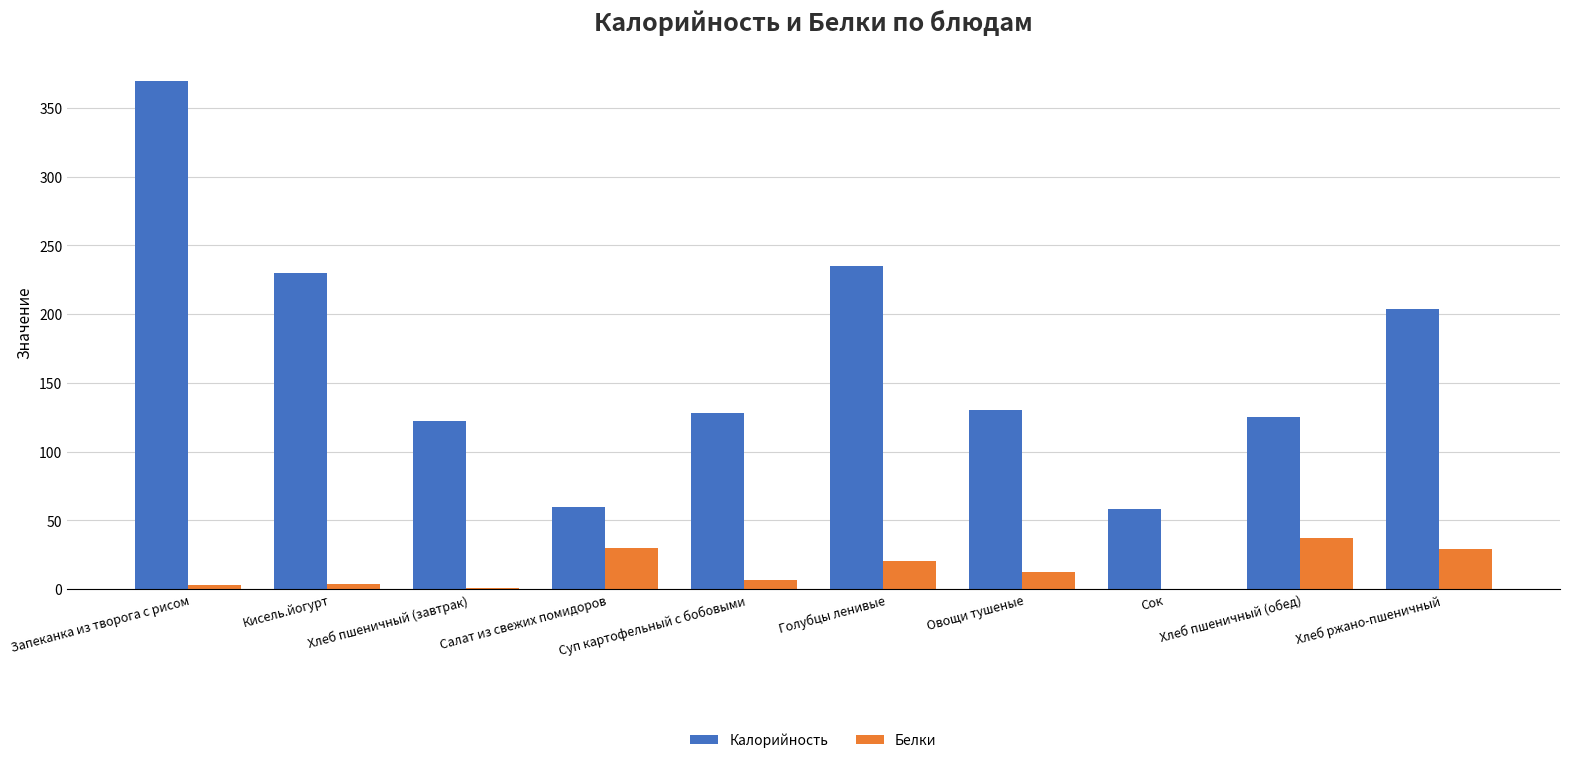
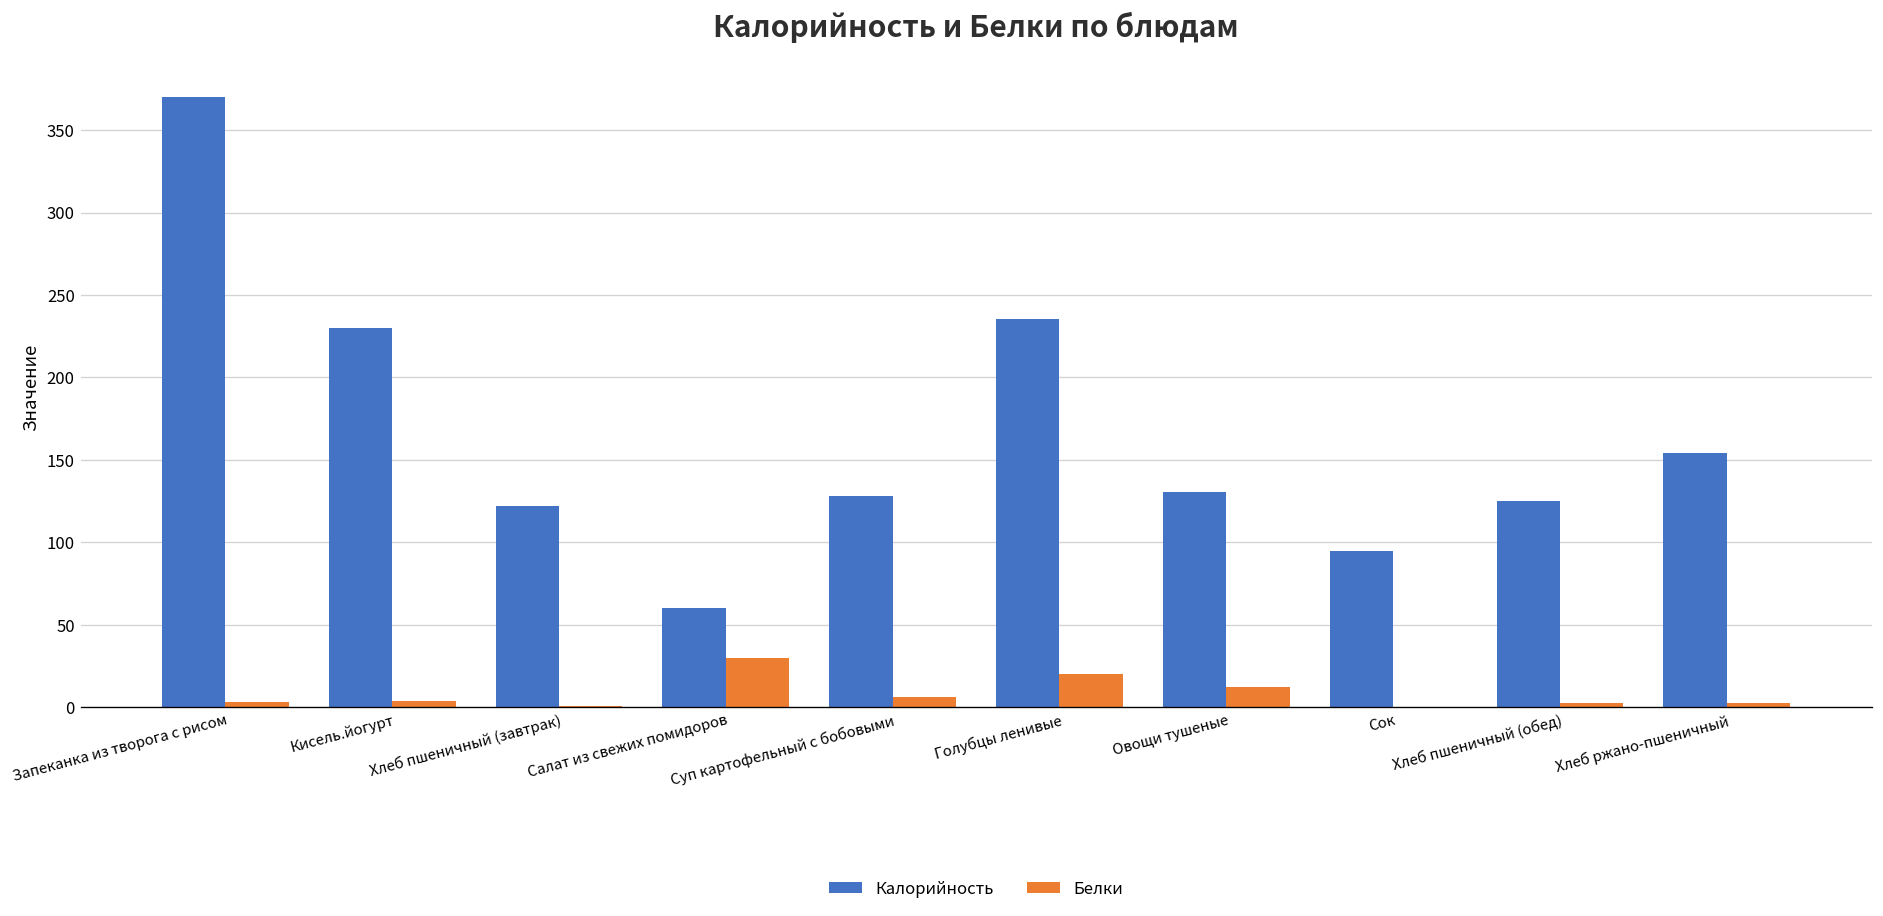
Калорийность, Сок: 58 -> 95
Белки, Хлеб пшеничный (обед): 37 -> 3
Калорийность, Хлеб ржано-пшеничный: 204 -> 154
Белки, Хлеб ржано-пшеничный: 30 -> 3
